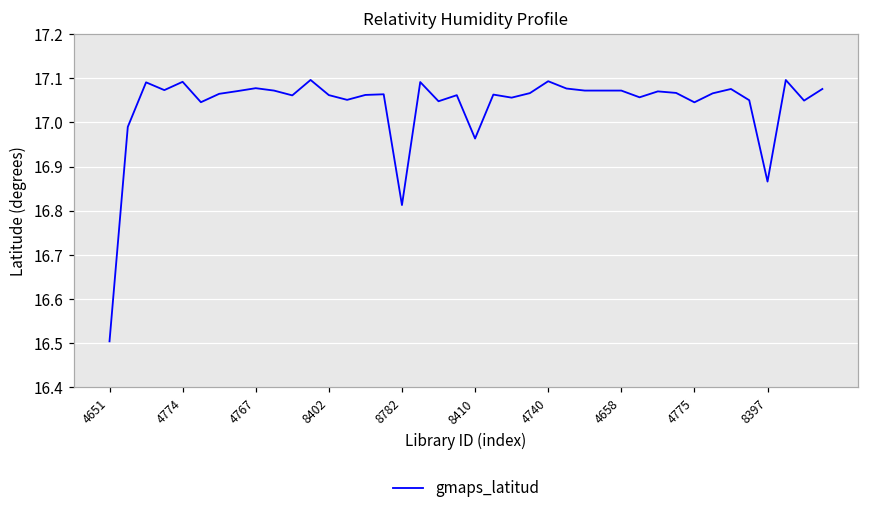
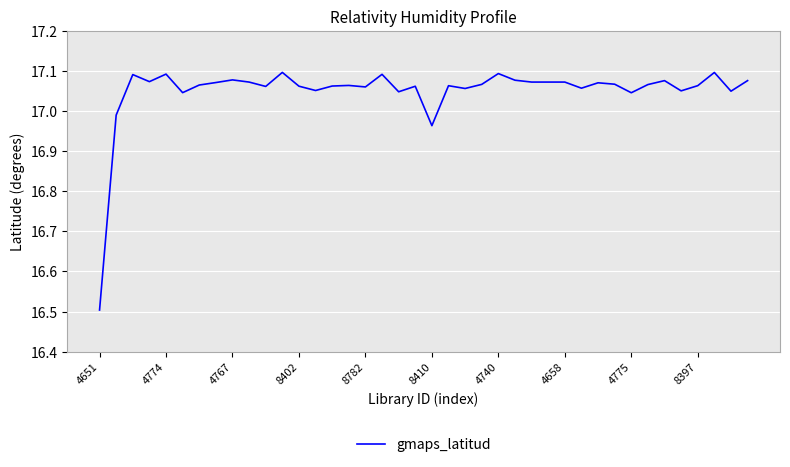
8782: 16.81 -> 17.06
8397: 16.87 -> 17.06
